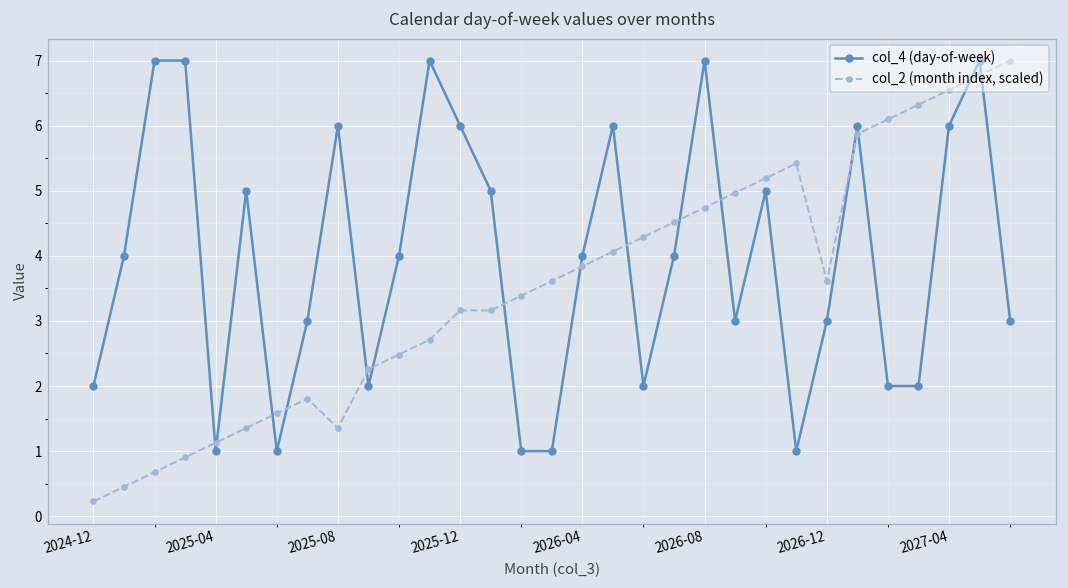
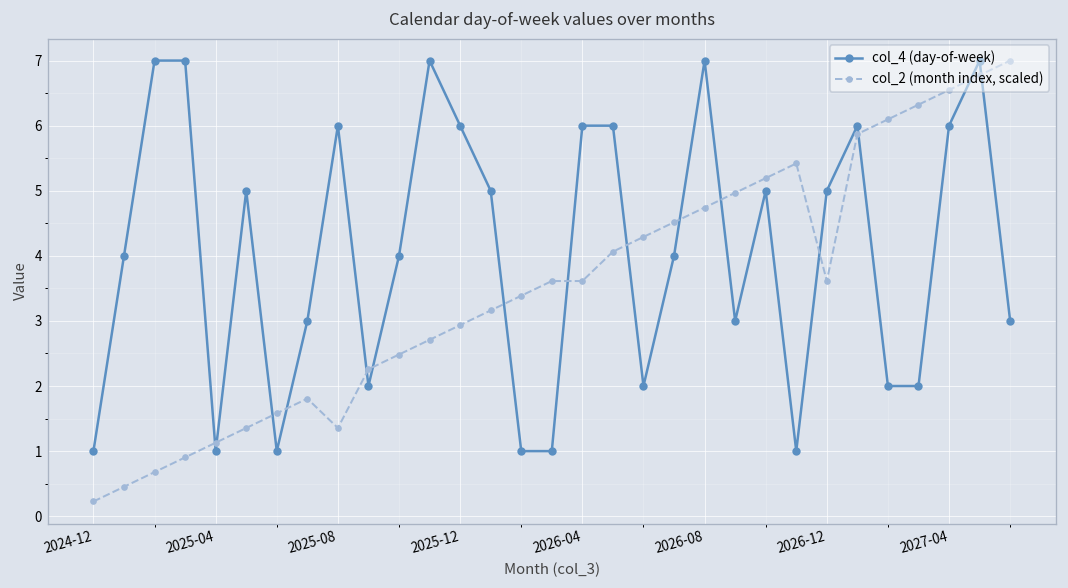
col_4 (day-of-week), 2024-12: 2 -> 1
col_2 (month index, scaled), 2025-12: 3.2 -> 2.9
col_4 (day-of-week), 2026-04: 4 -> 6
col_2 (month index, scaled), 2026-04: 3.8 -> 3.6
col_4 (day-of-week), 2026-12: 3 -> 5
